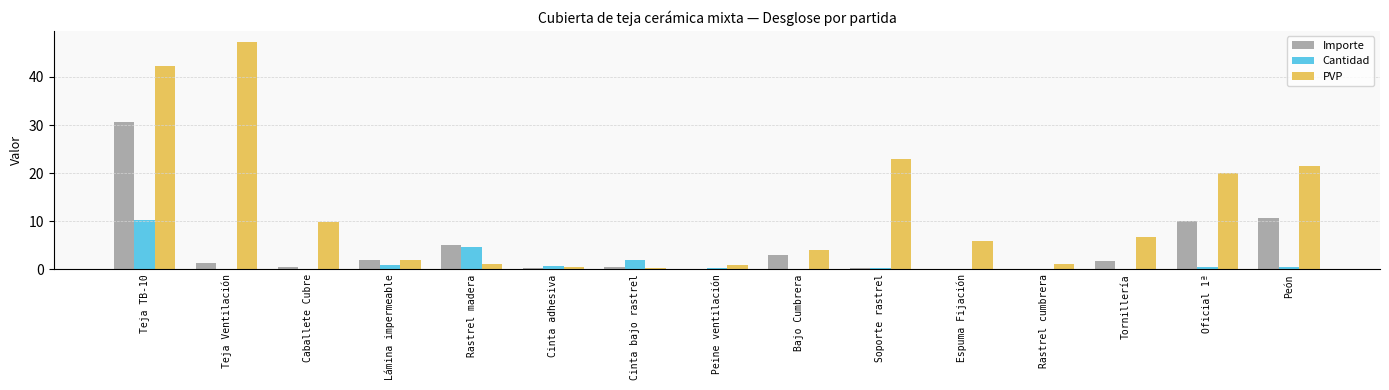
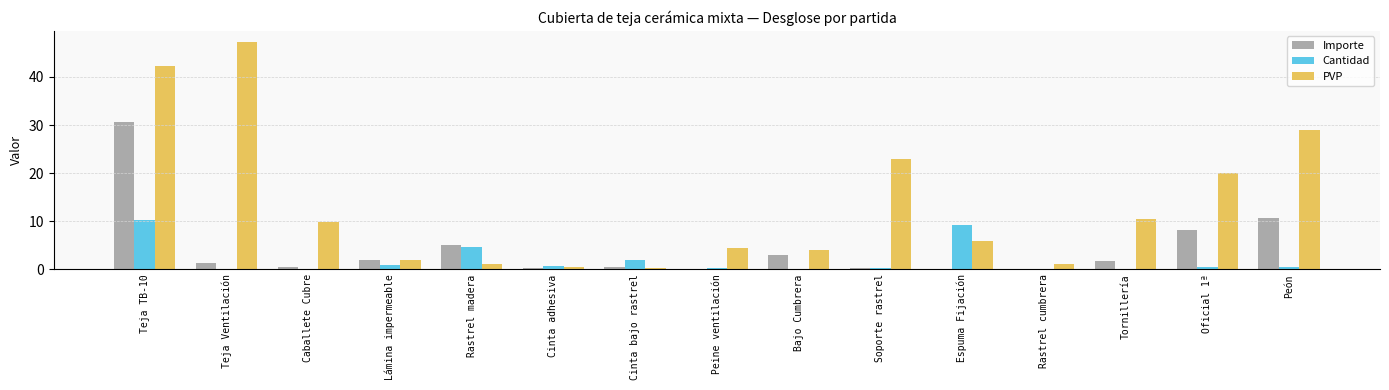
PVP, Peine ventilación: 1 -> 4
Cantidad, Espuma Fijación: 0 -> 9
PVP, Tornillería: 7 -> 11
Importe, Oficial 1ª: 10 -> 8
PVP, Peón: 21 -> 29
